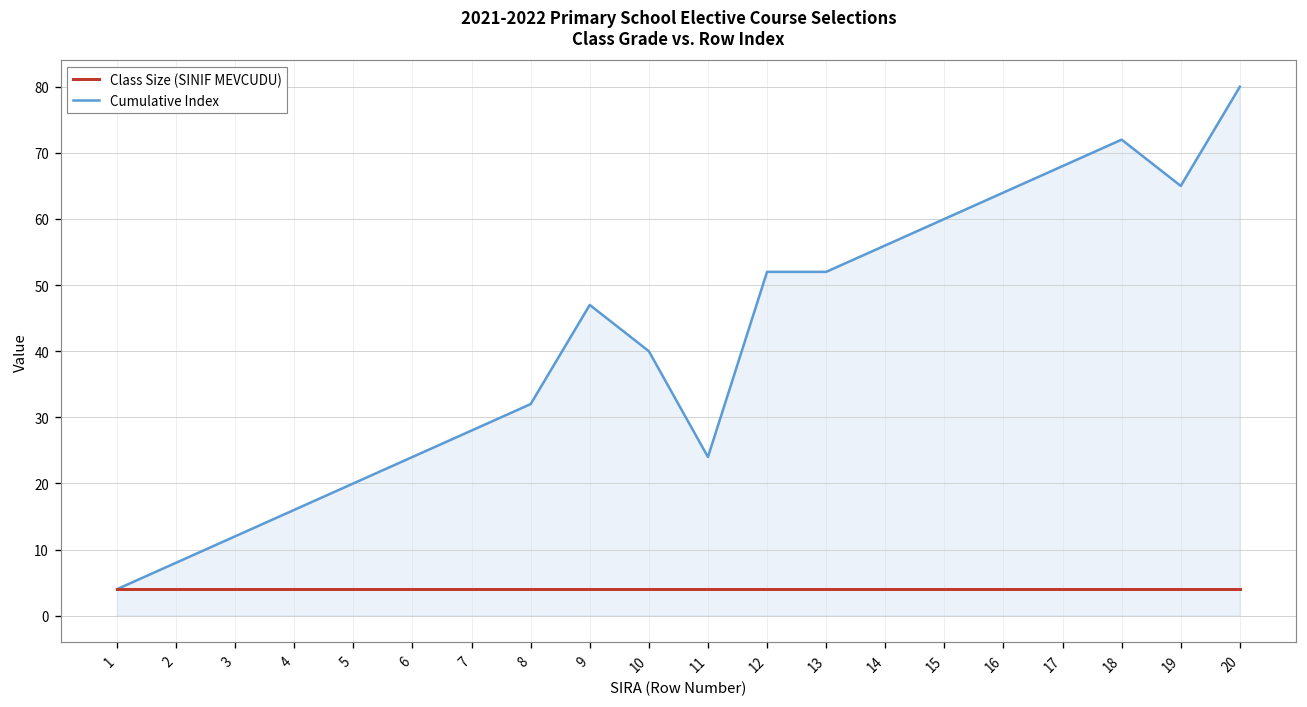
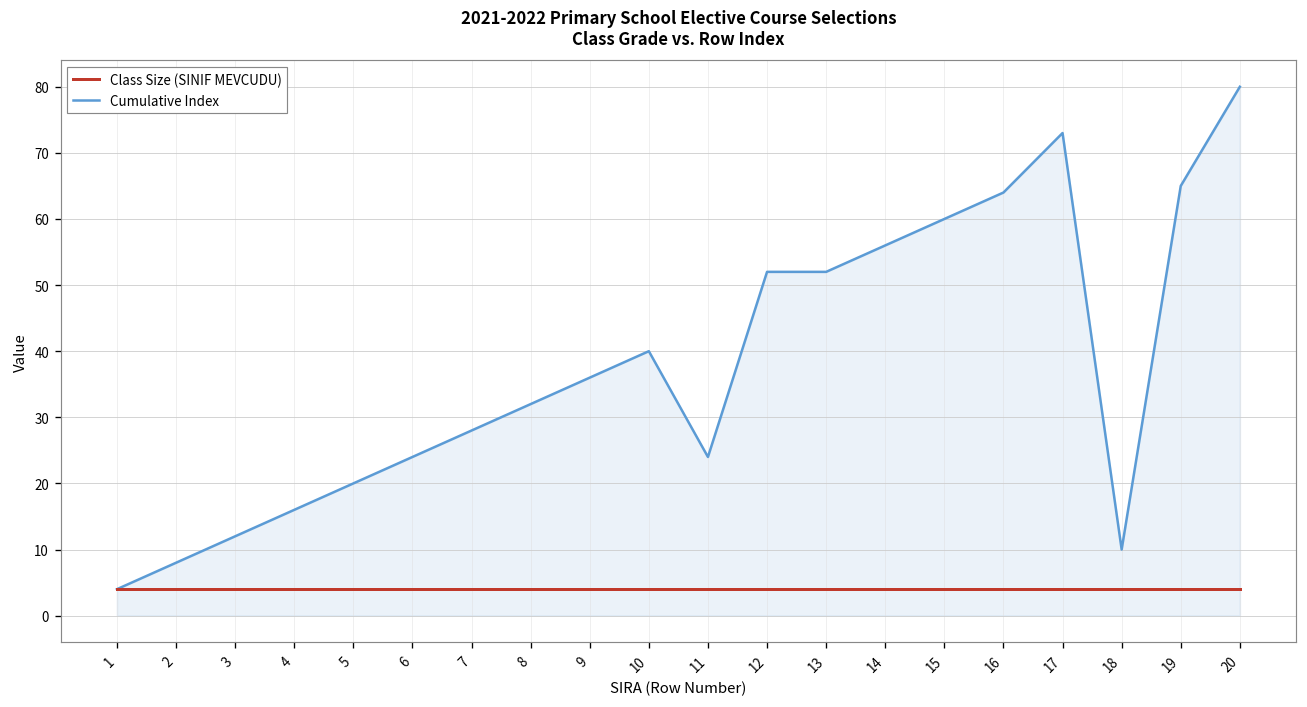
Cumulative Index, 9: 47 -> 36
Cumulative Index, 17: 68 -> 73
Cumulative Index, 18: 72 -> 10
